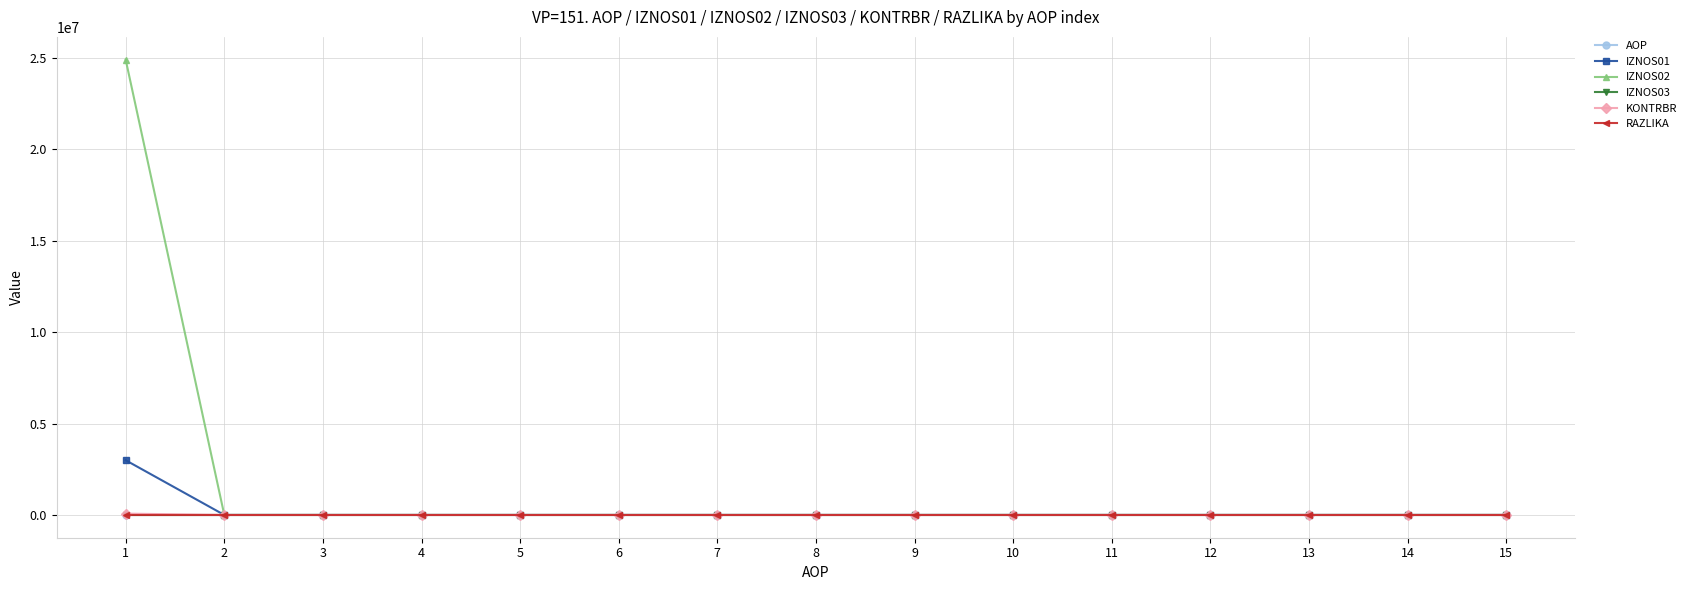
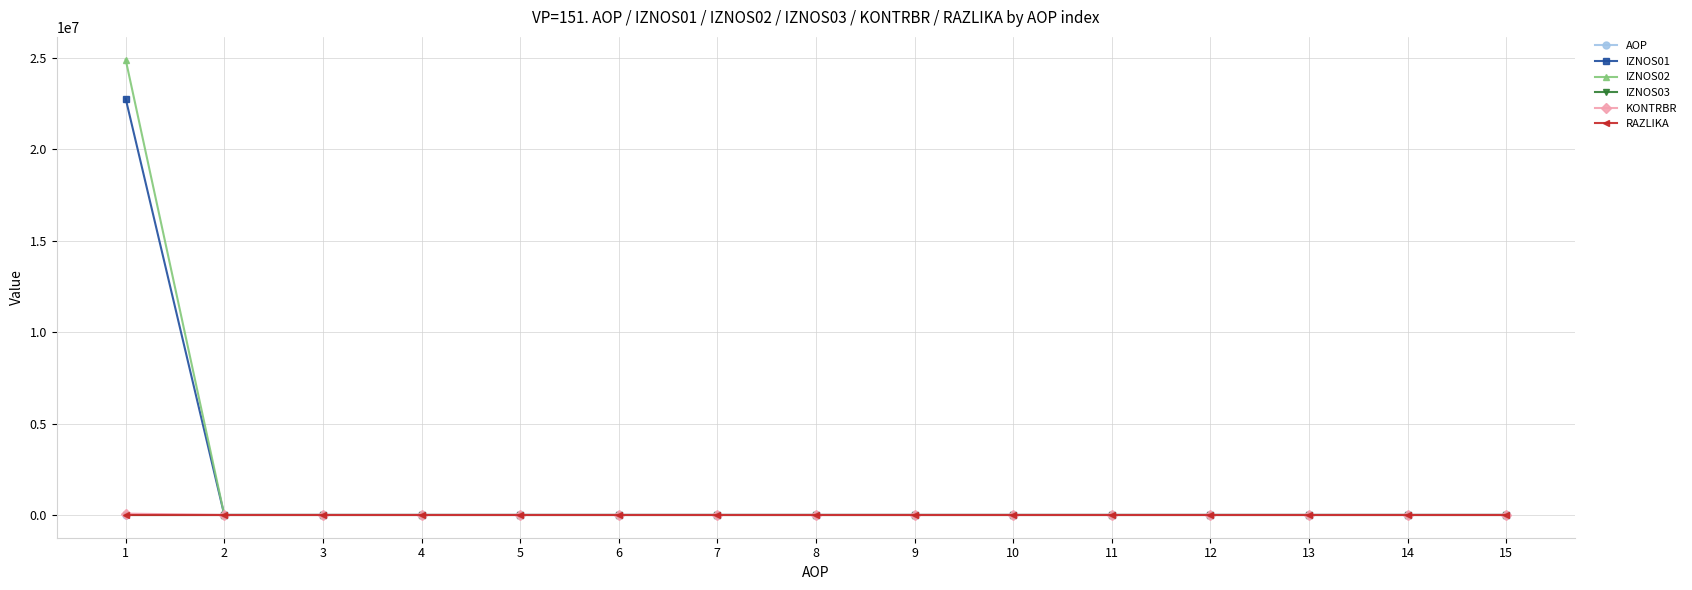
IZNOS01, 1: 3000000 -> 22800000
